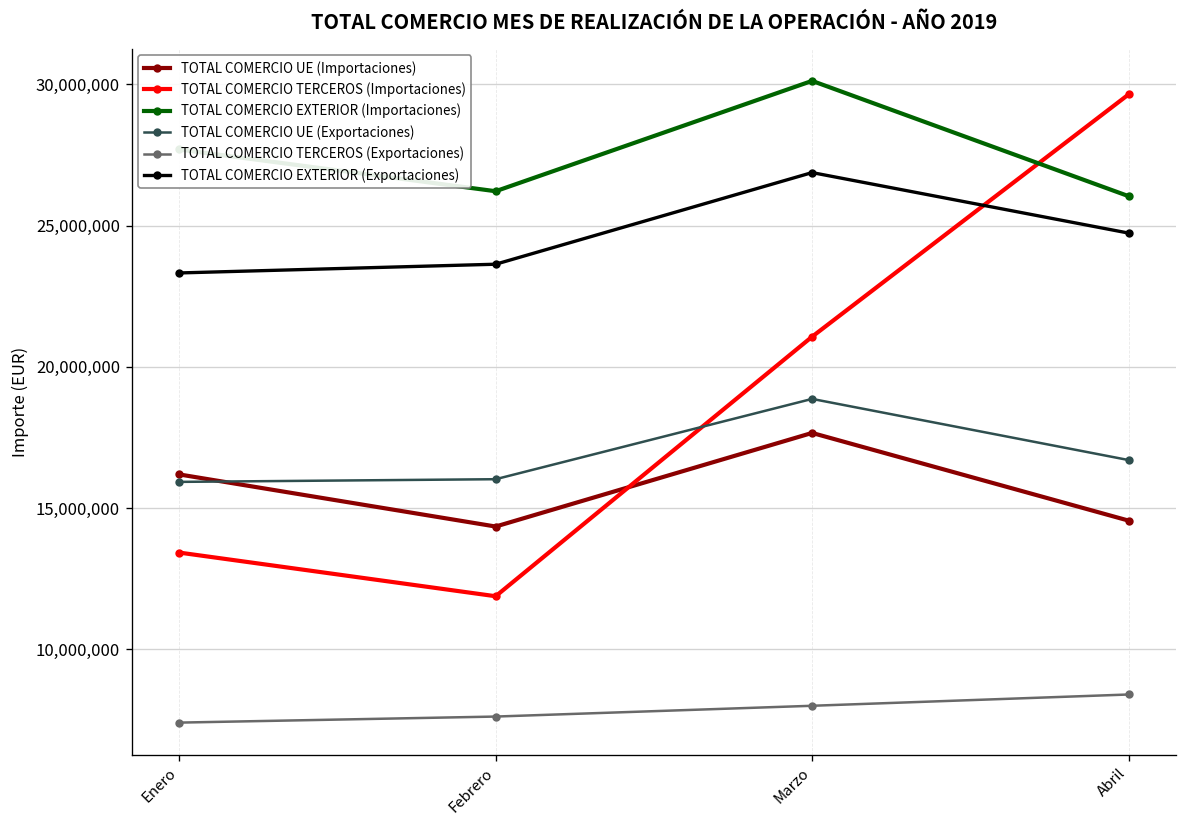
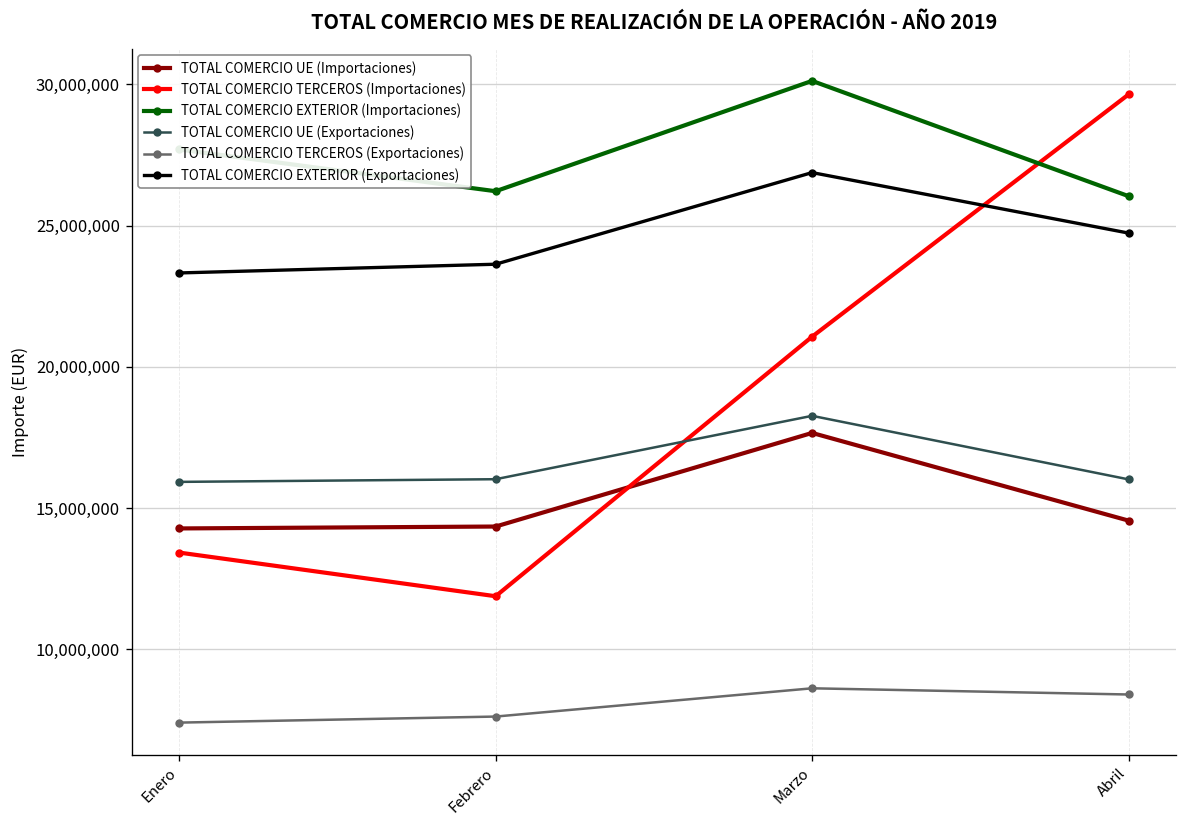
TOTAL COMERCIO UE (Importaciones), Enero: 16,200,000 -> 14,300,000
TOTAL COMERCIO UE (Exportaciones), Marzo: 18,900,000 -> 18,300,000
TOTAL COMERCIO TERCEROS (Exportaciones), Marzo: 8,000,000 -> 8,600,000
TOTAL COMERCIO UE (Exportaciones), Abril: 16,700,000 -> 16,000,000
